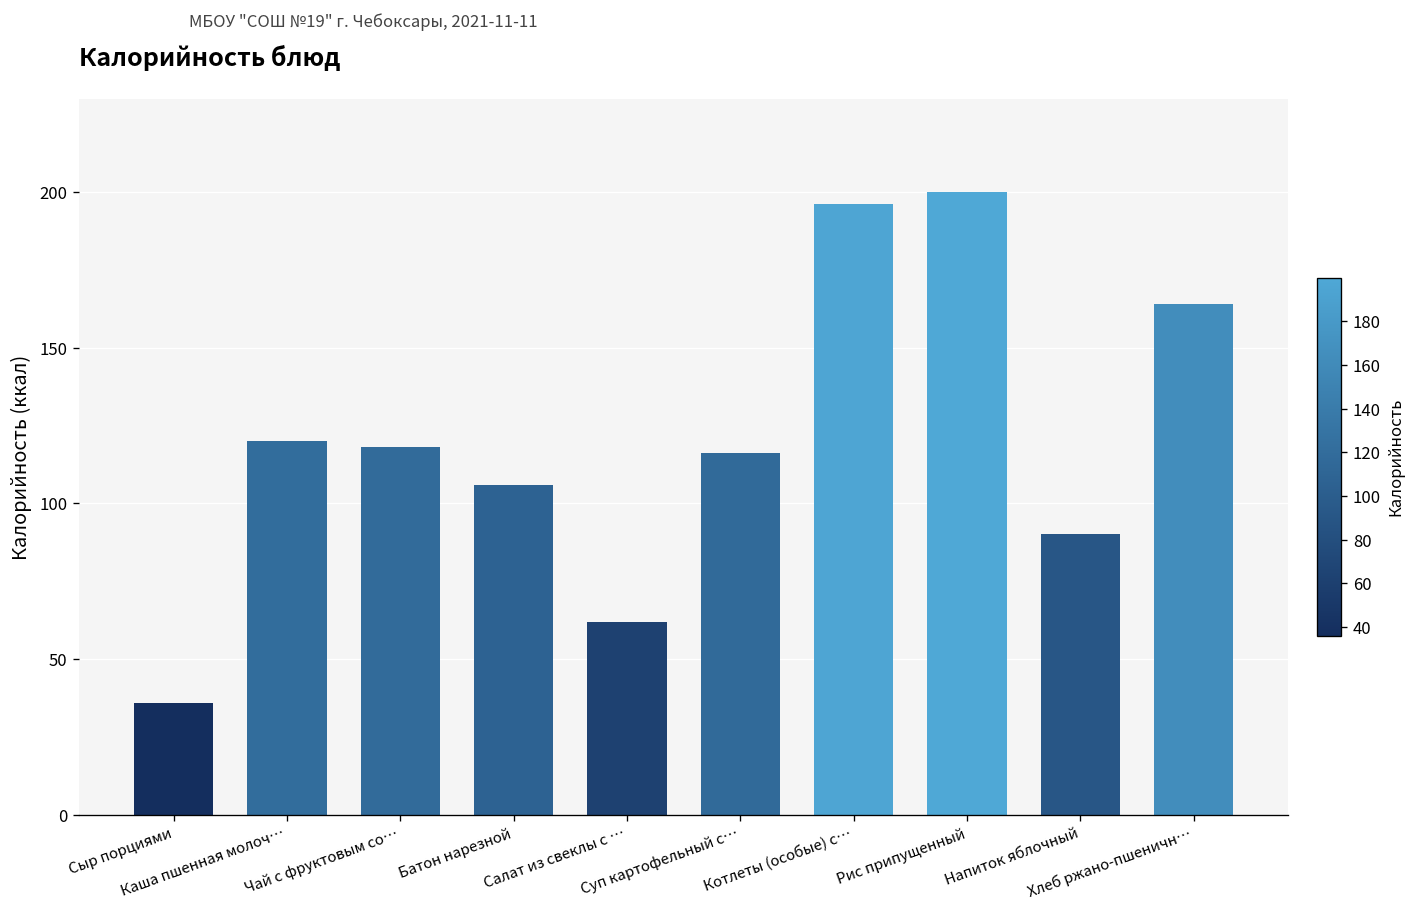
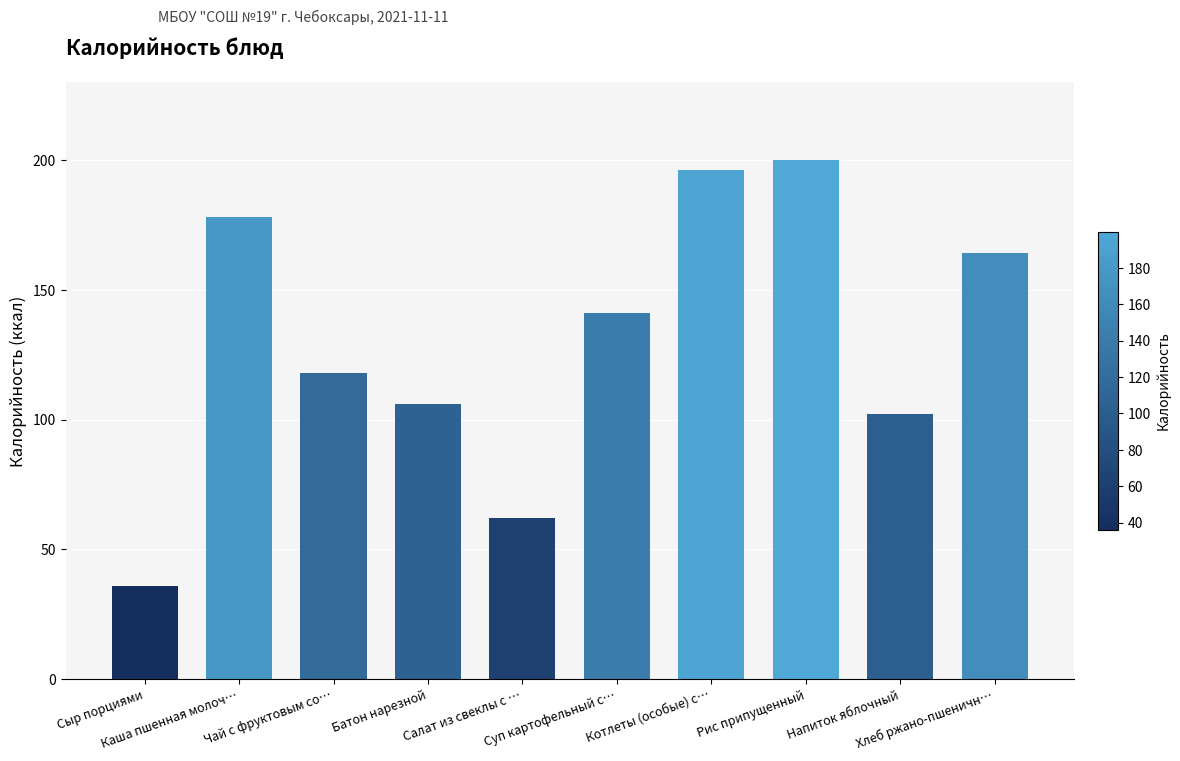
Каша пшенная молоч…: 120 -> 178
Суп картофельный с…: 116 -> 141
Напиток яблочный: 90 -> 102
